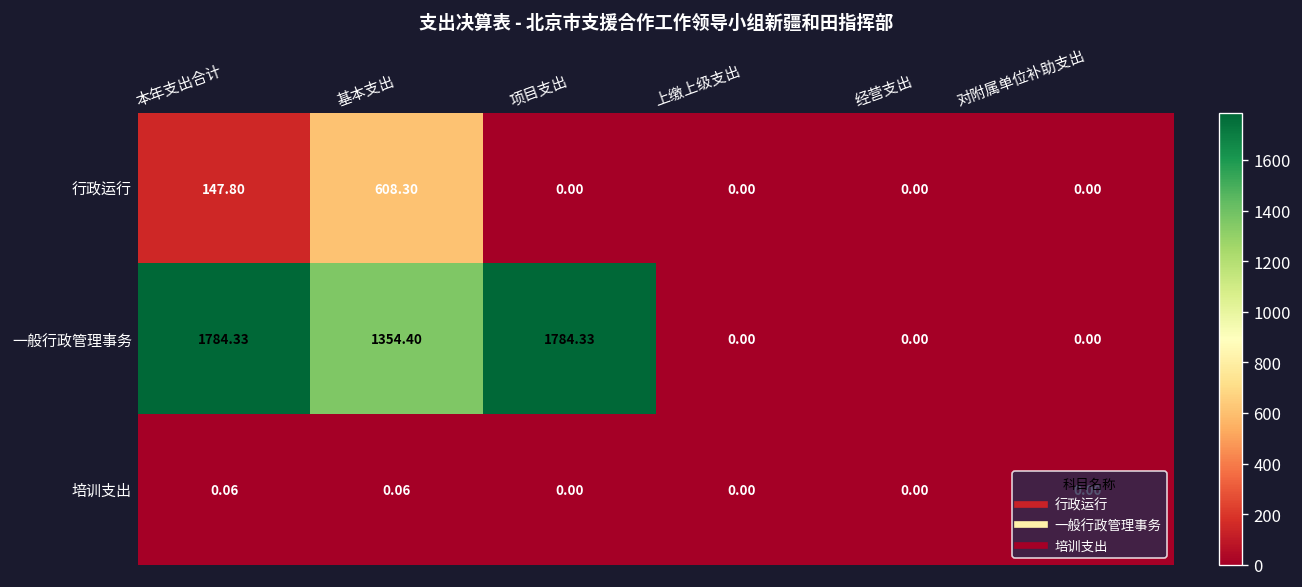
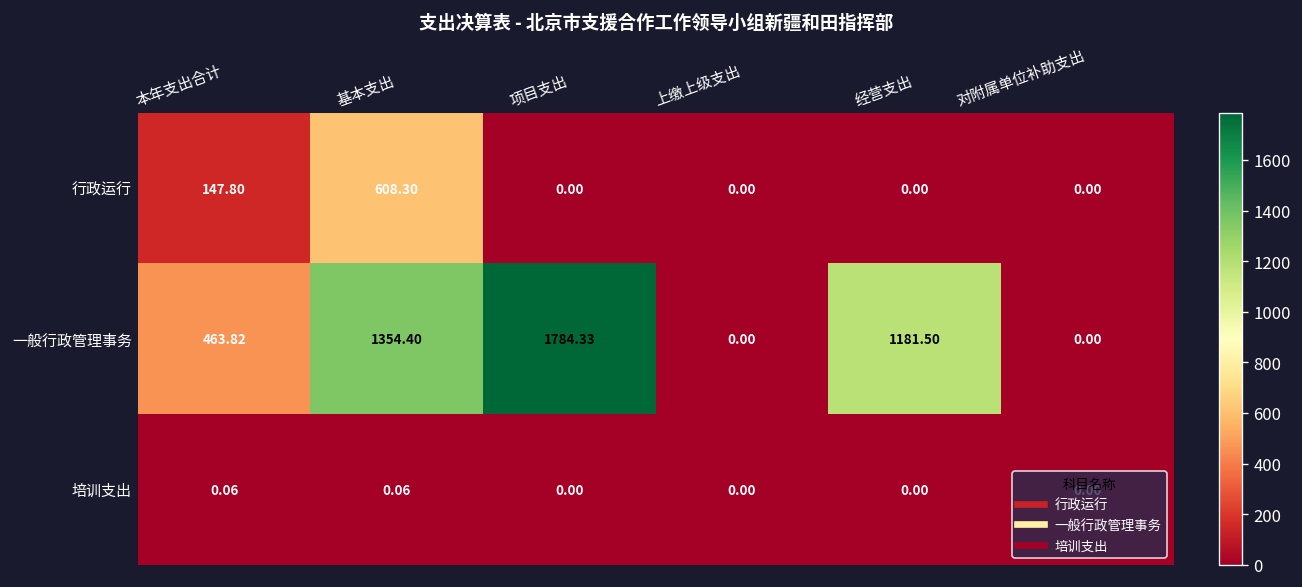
一般行政管理事务, 本年支出合计: 1784.33 -> 463.82
一般行政管理事务, 经营支出: 0.00 -> 1181.50
